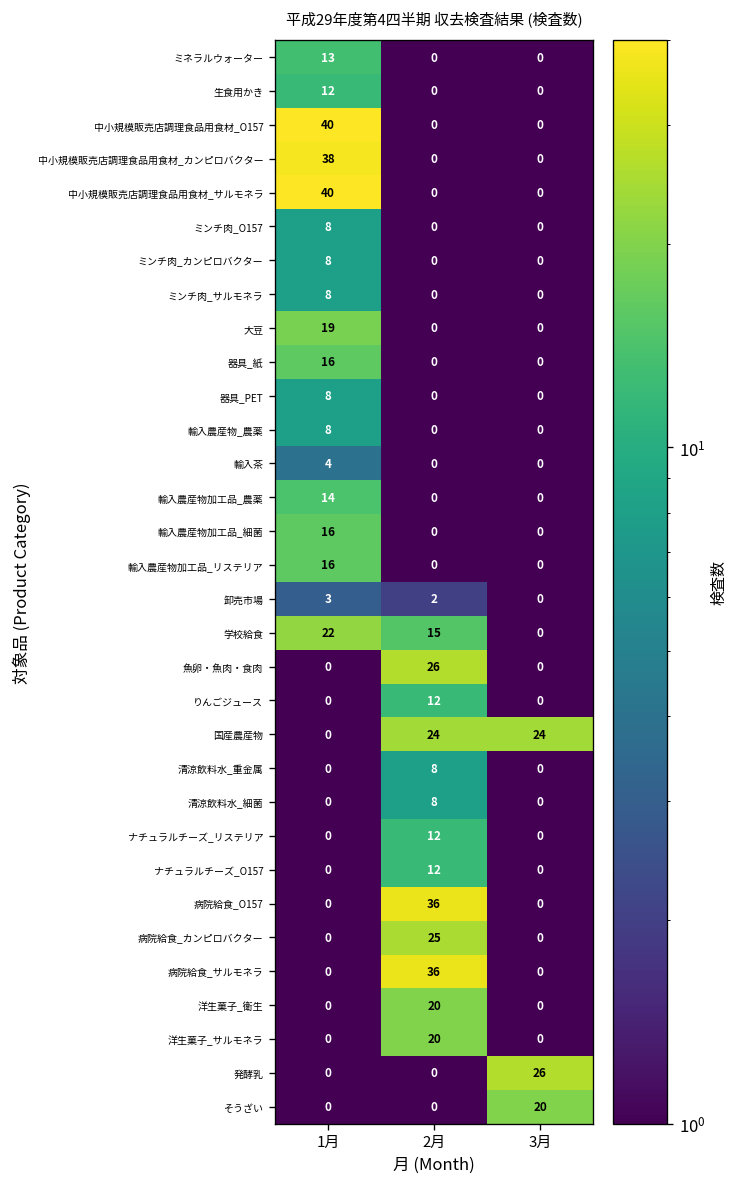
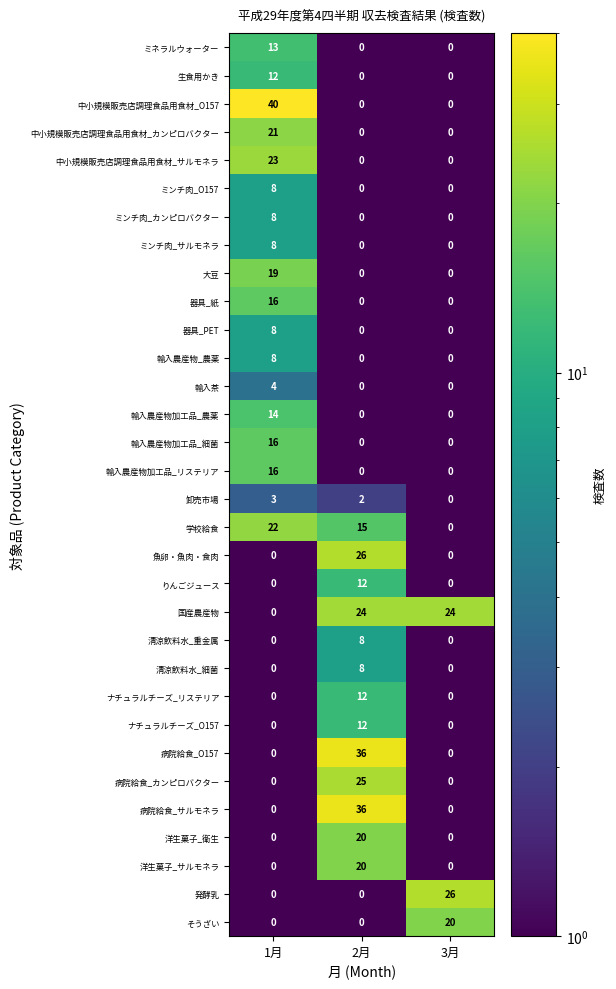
中小規模販売店調理食品用食材_カンピロバクター, 1月: 38 -> 21
中小規模販売店調理食品用食材_サルモネラ, 1月: 40 -> 23
